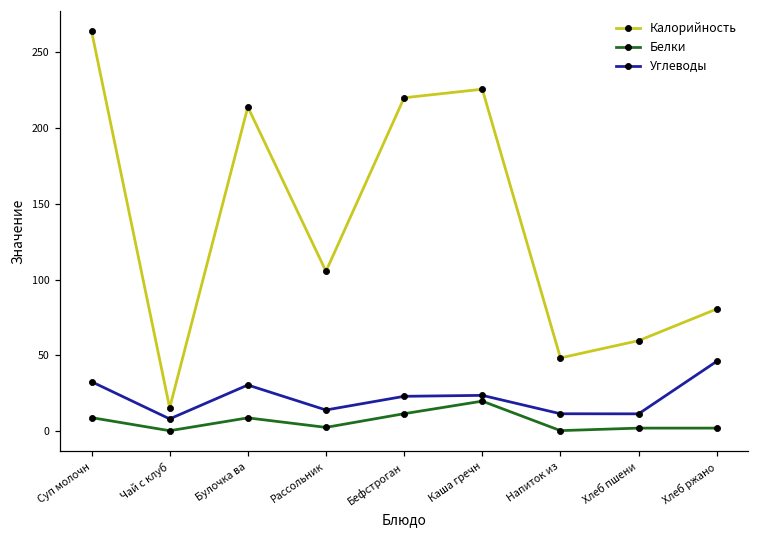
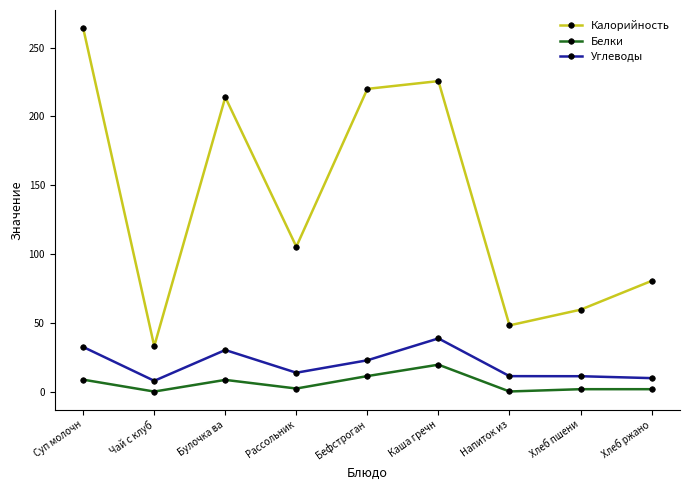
Калорийность, Чай с клуб: 15 -> 33
Углеводы, Каша гречн: 24 -> 39
Углеводы, Хлеб ржано: 46 -> 10
